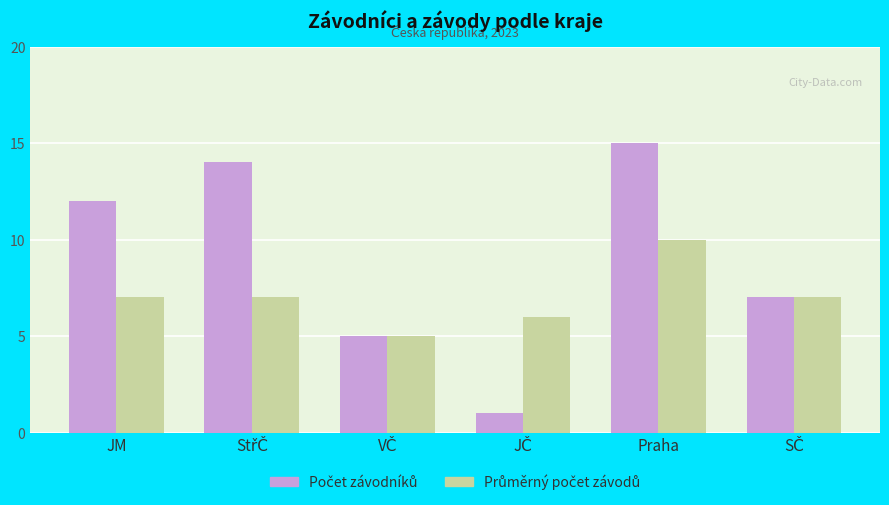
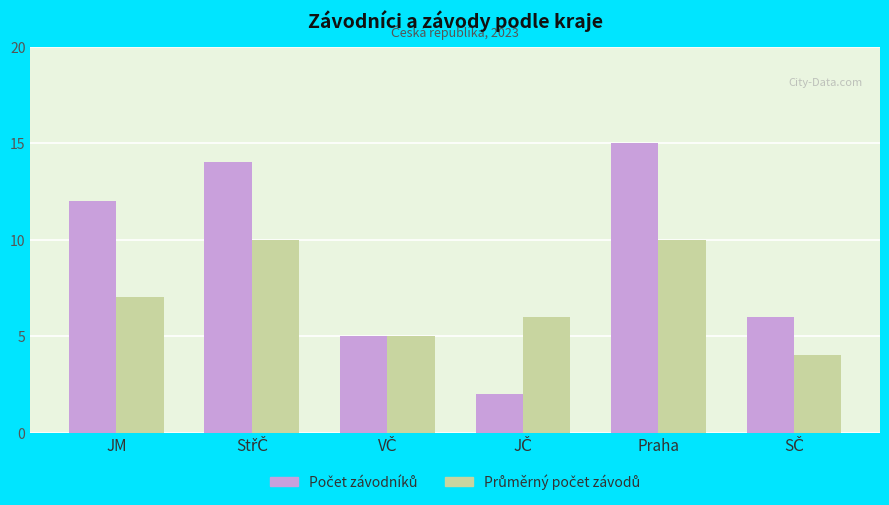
Průměrný počet závodů, StřČ: 7 -> 10
Počet závodníků, JČ: 1 -> 2
Počet závodníků, SČ: 7 -> 6
Průměrný počet závodů, SČ: 7 -> 4
